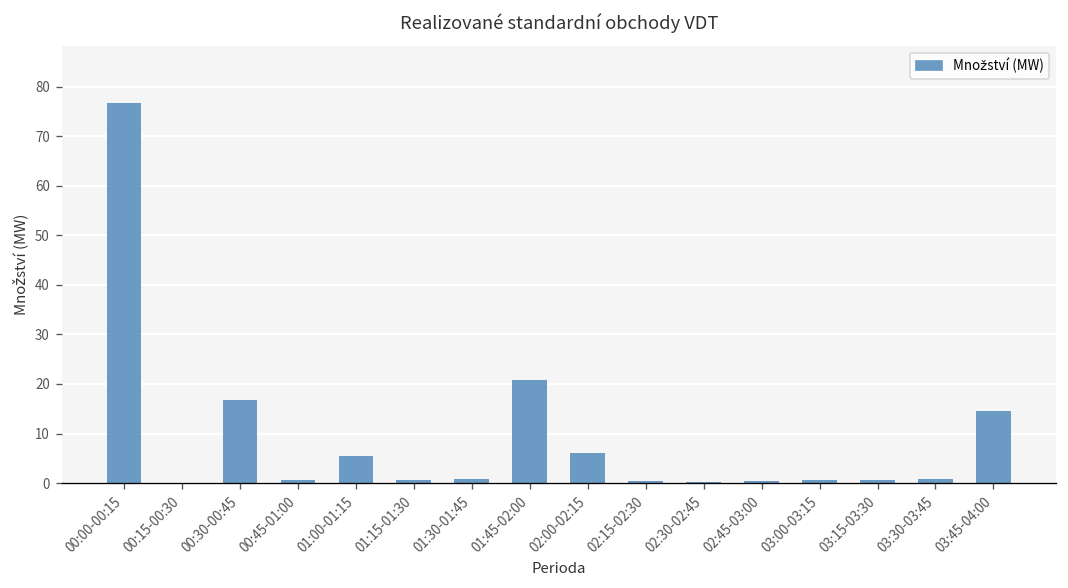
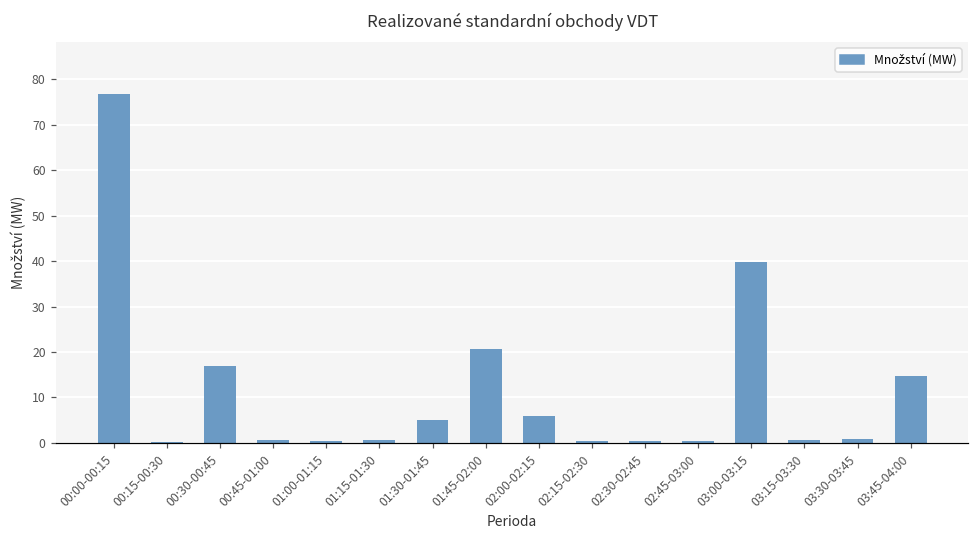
01:00-01:15: 5 -> 1
01:30-01:45: 1 -> 5
03:00-03:15: 1 -> 40
